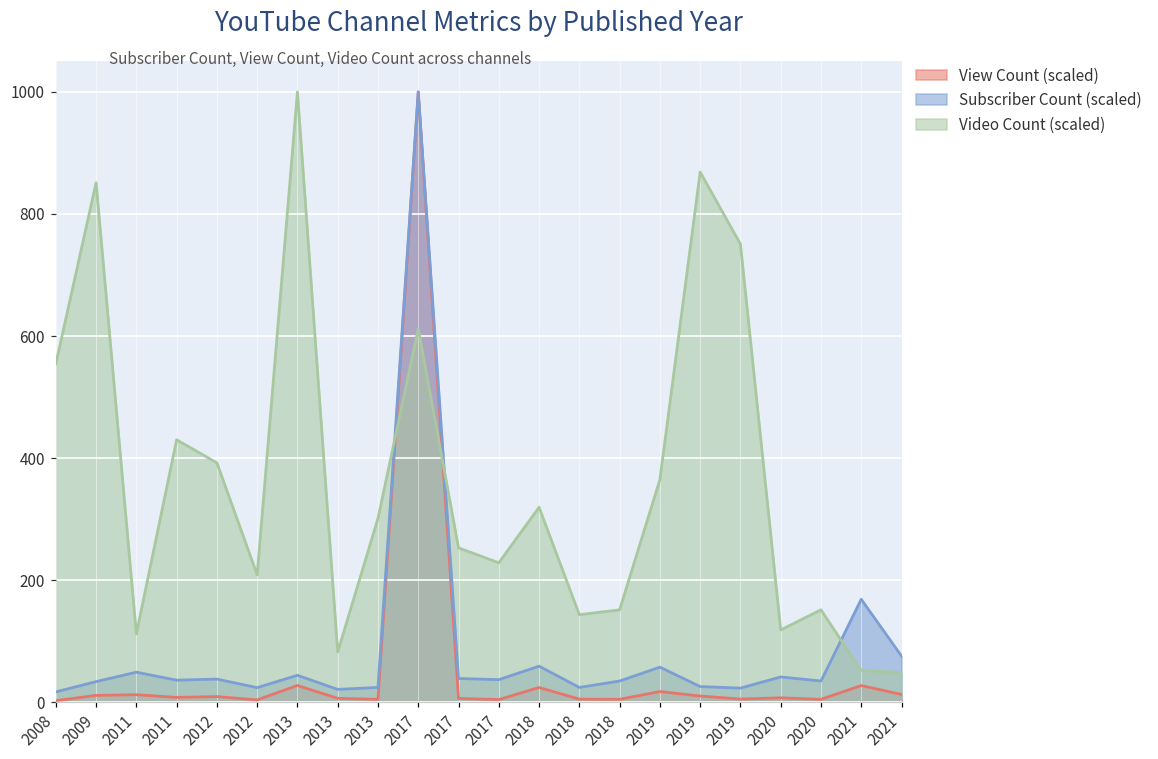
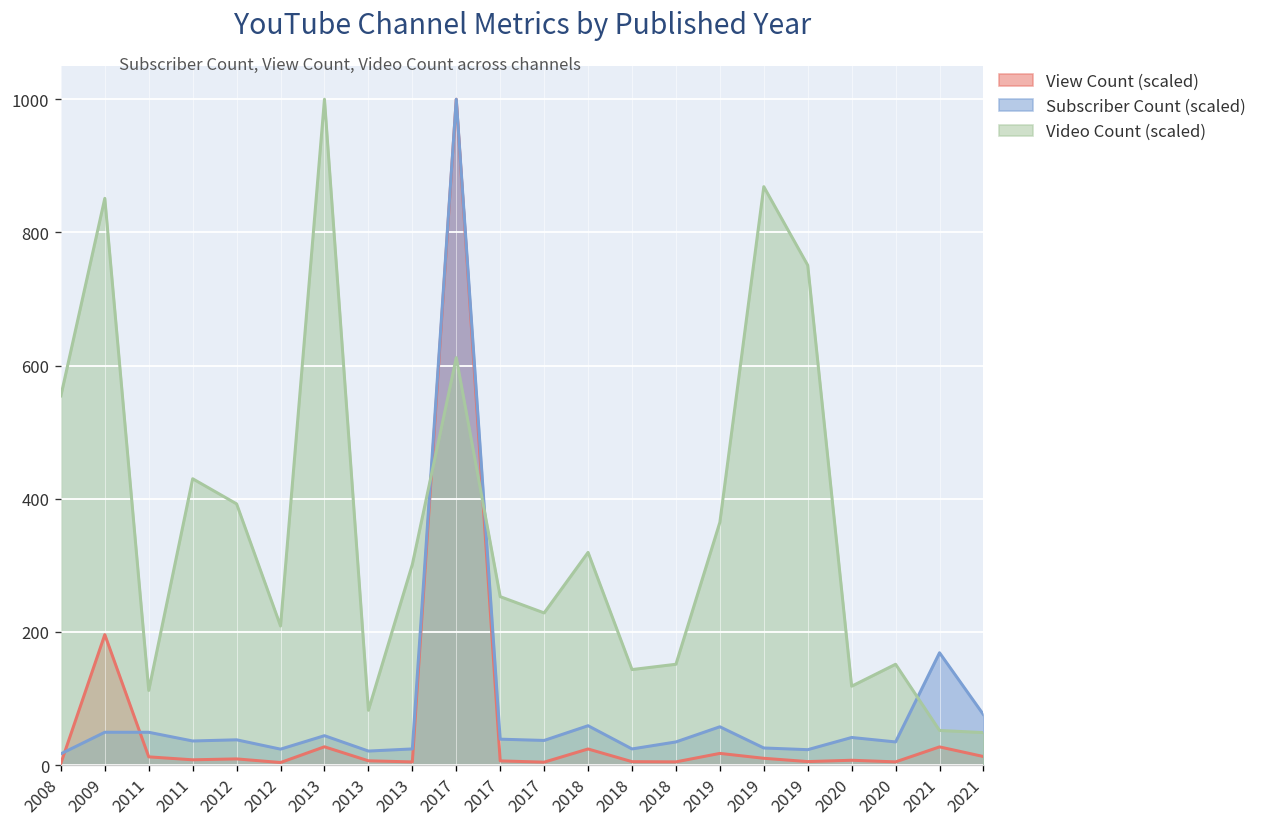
View Count (scaled), 2009: 10 -> 200
Subscriber Count (scaled), 2009: 30 -> 50
